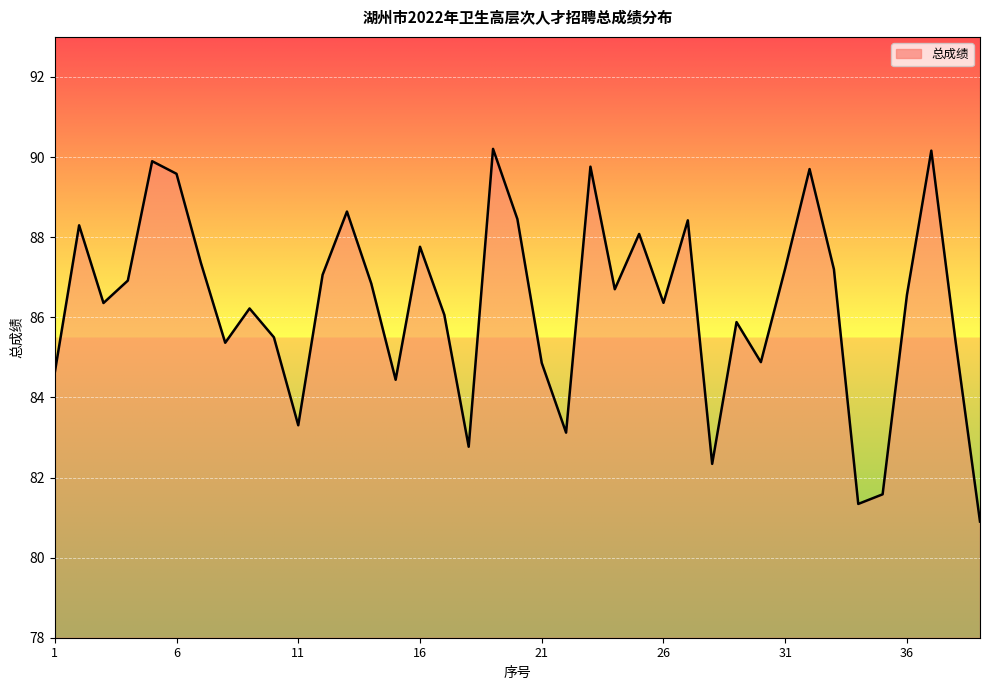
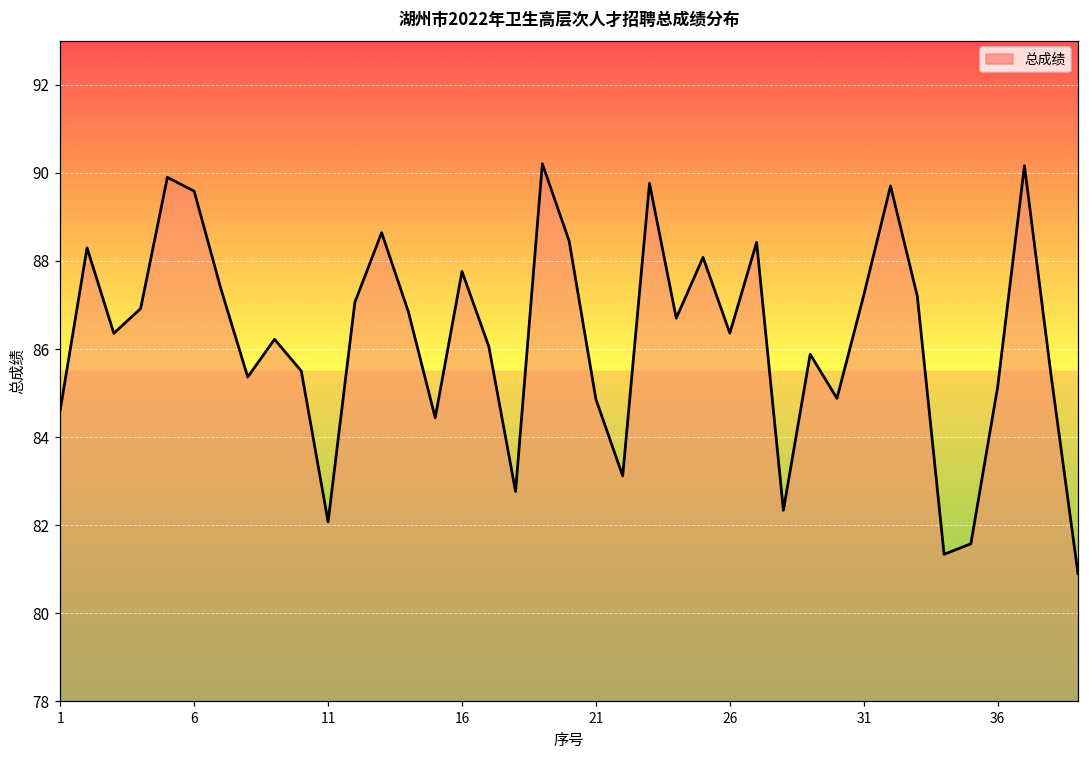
11: 83.3 -> 82.1
36: 86.6 -> 85.1
